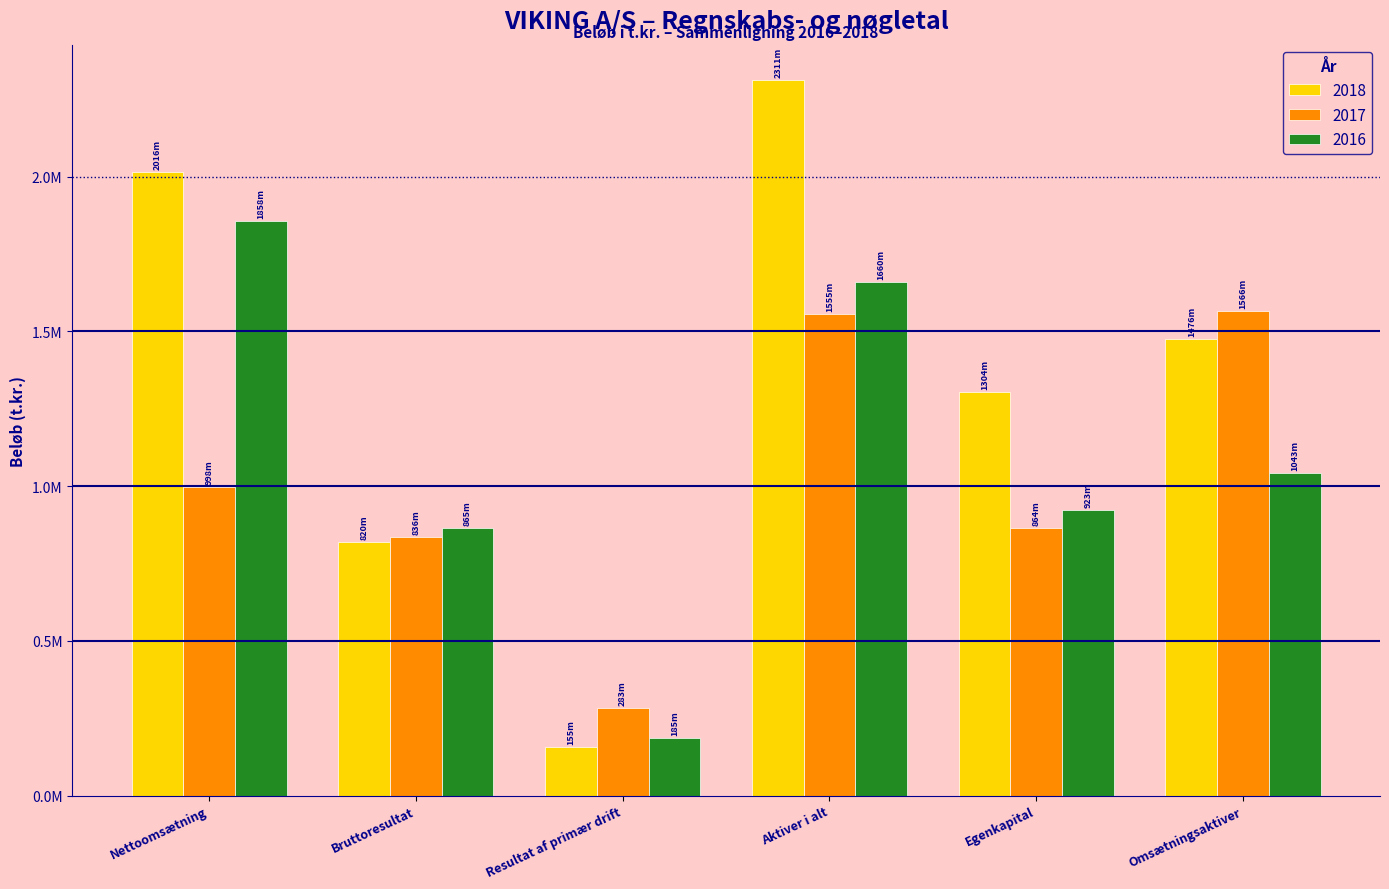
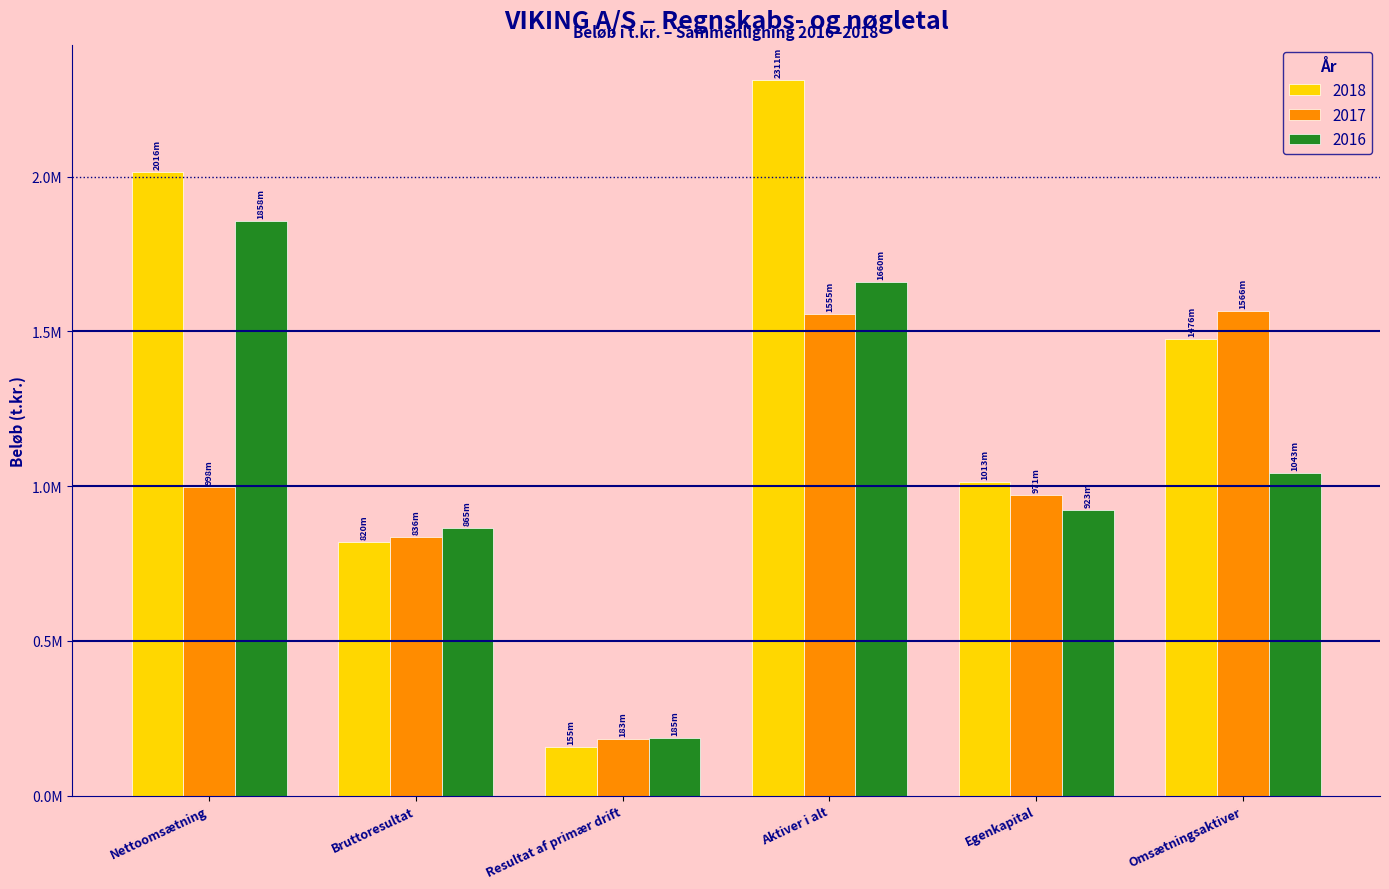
2017, Resultat af primær drift: 283m -> 183m
2018, Egenkapital: 1304m -> 1013m
2017, Egenkapital: 864m -> 971m
